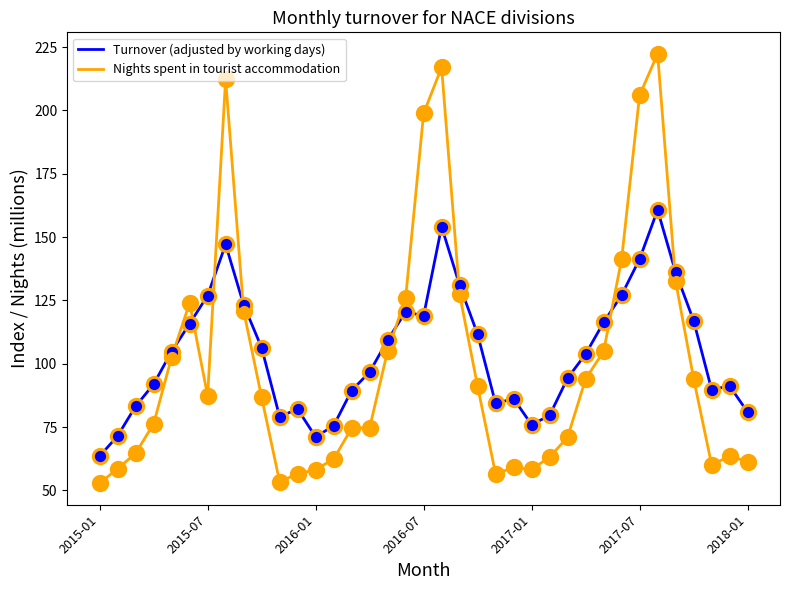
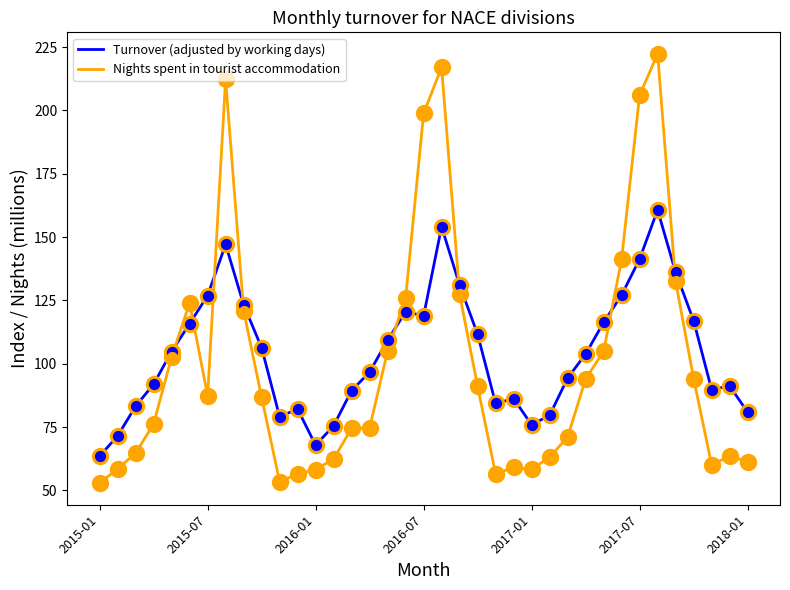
Turnover (adjusted by working days), 2016-01: 71 -> 68
